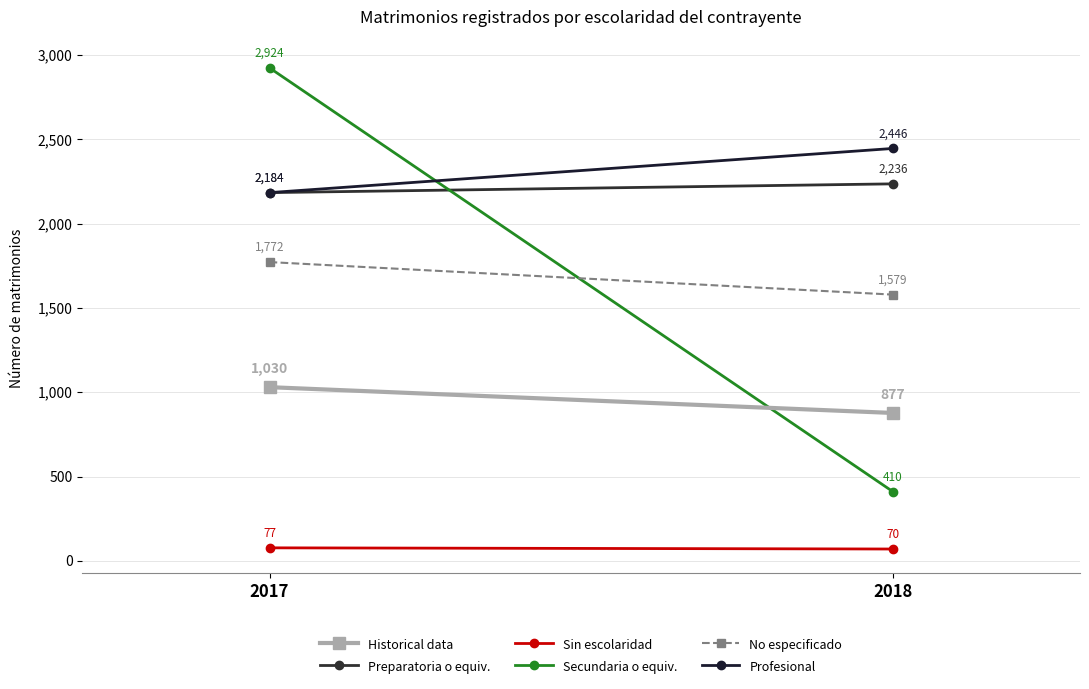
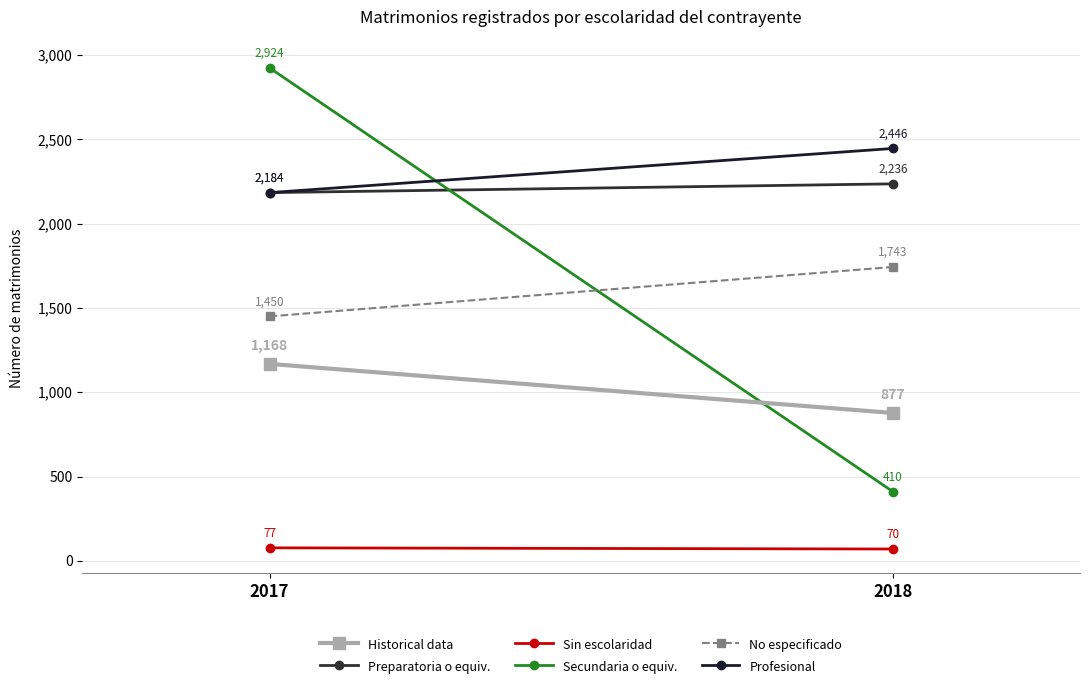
Historical data, 2017: 1,030 -> 1,168
No especificado, 2017: 1,772 -> 1,450
No especificado, 2018: 1,579 -> 1,743
